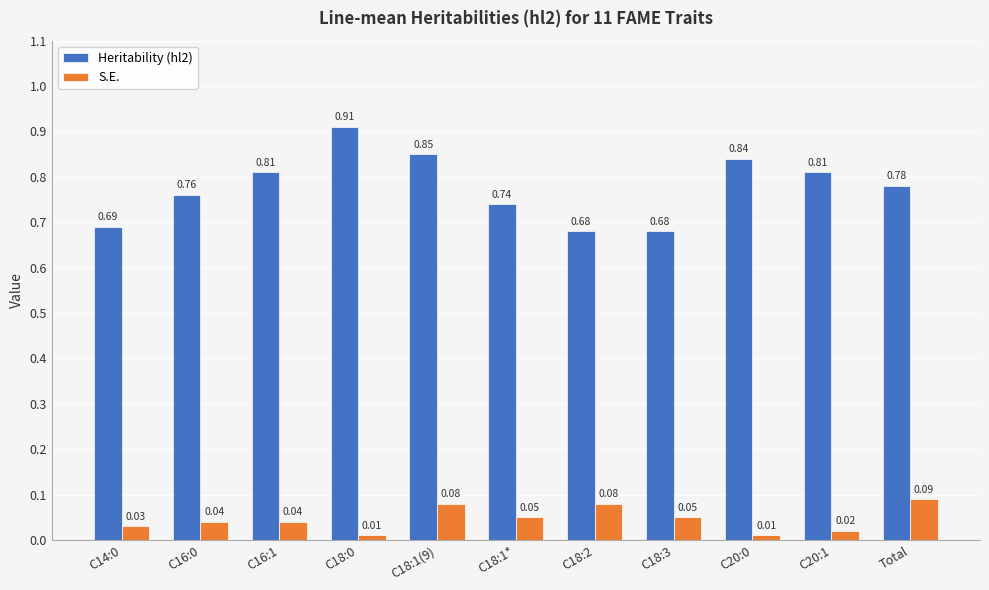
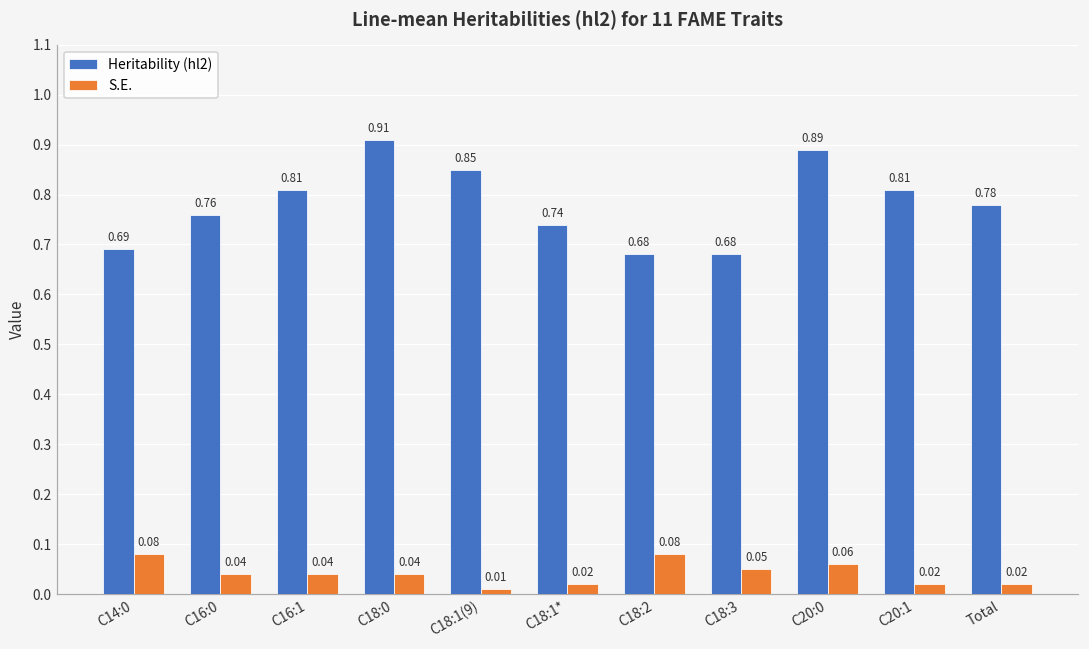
S.E., C14:0: 0.03 -> 0.08
S.E., C18:0: 0.01 -> 0.04
S.E., C18:1(9): 0.08 -> 0.01
S.E., C18:1*: 0.05 -> 0.02
Heritability (hl2), C20:0: 0.84 -> 0.89
S.E., C20:0: 0.01 -> 0.06
S.E., Total: 0.09 -> 0.02
